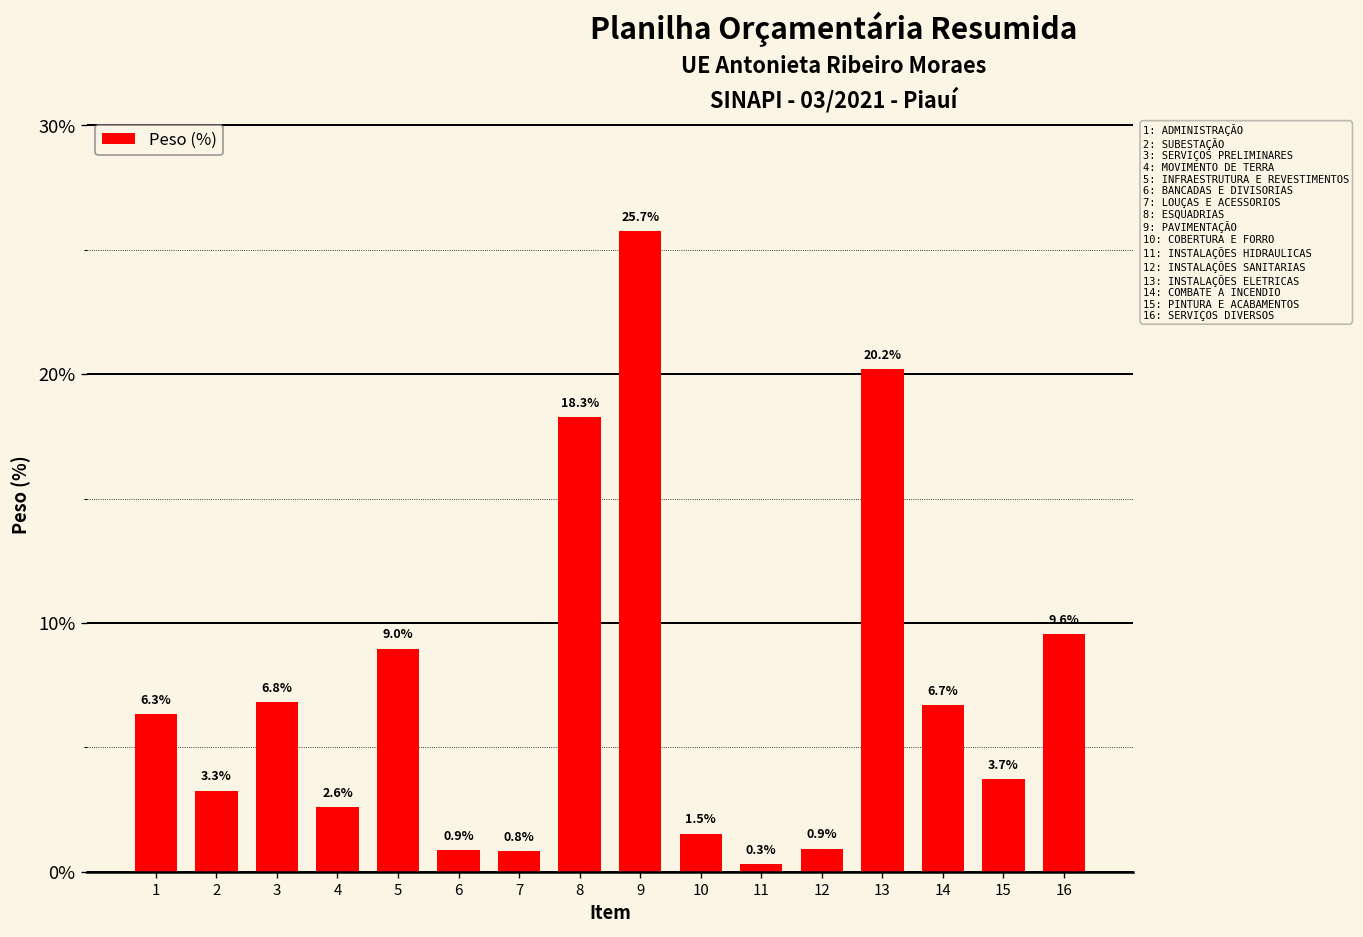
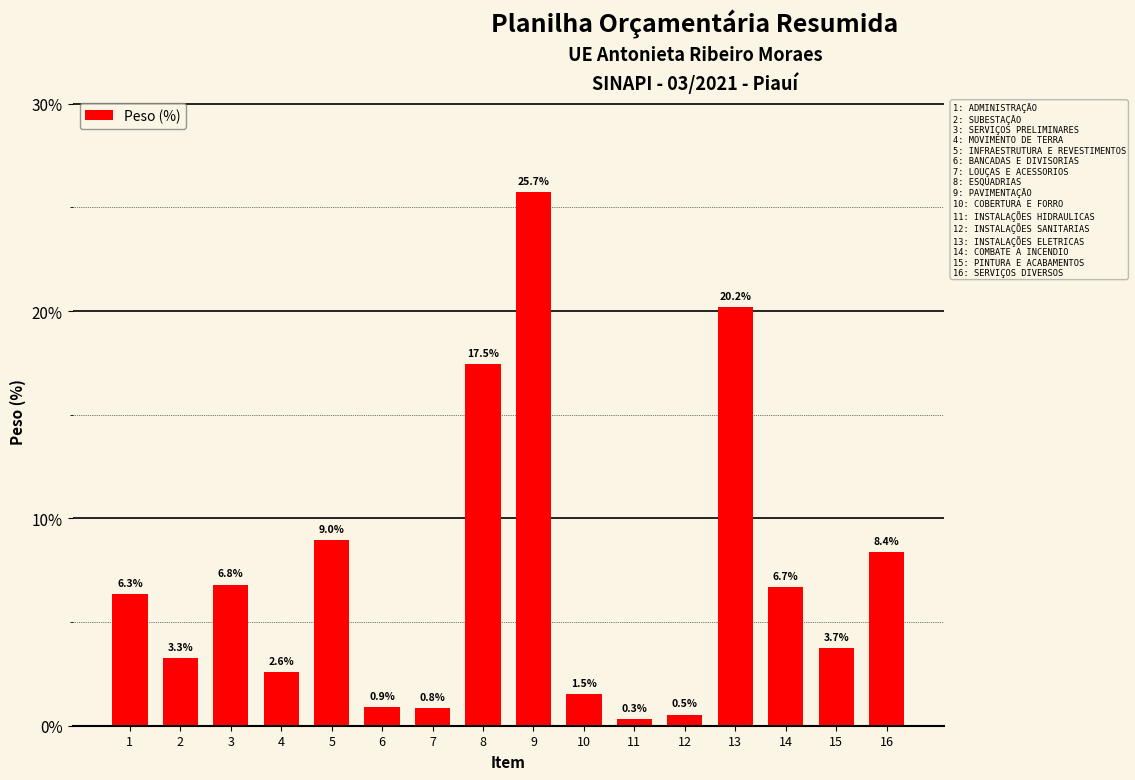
8: 18.3% -> 17.5%
12: 0.9% -> 0.5%
16: 9.6% -> 8.4%
